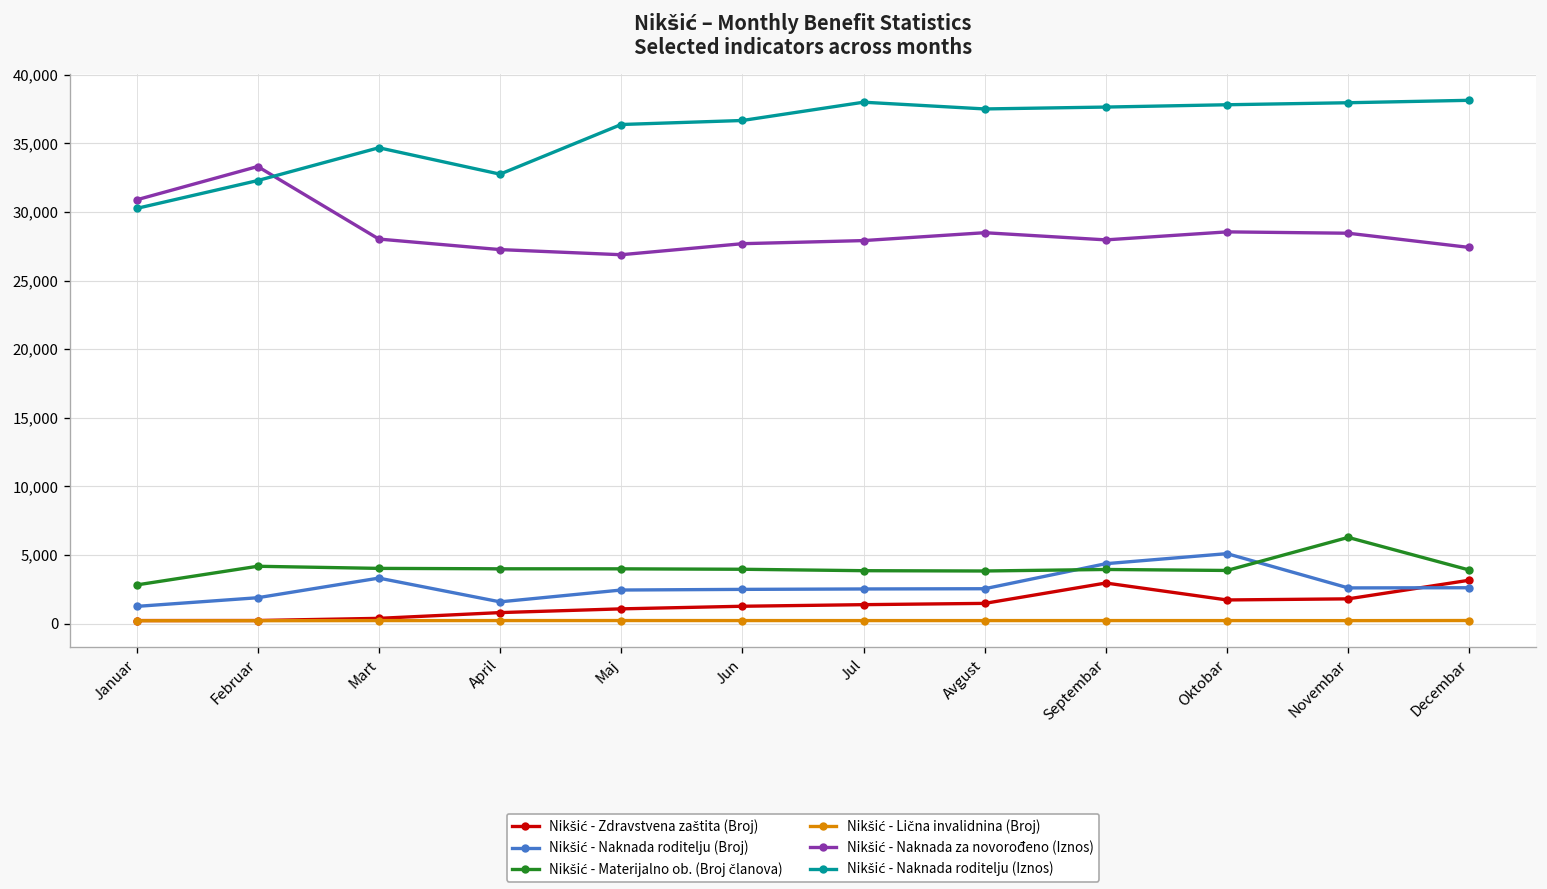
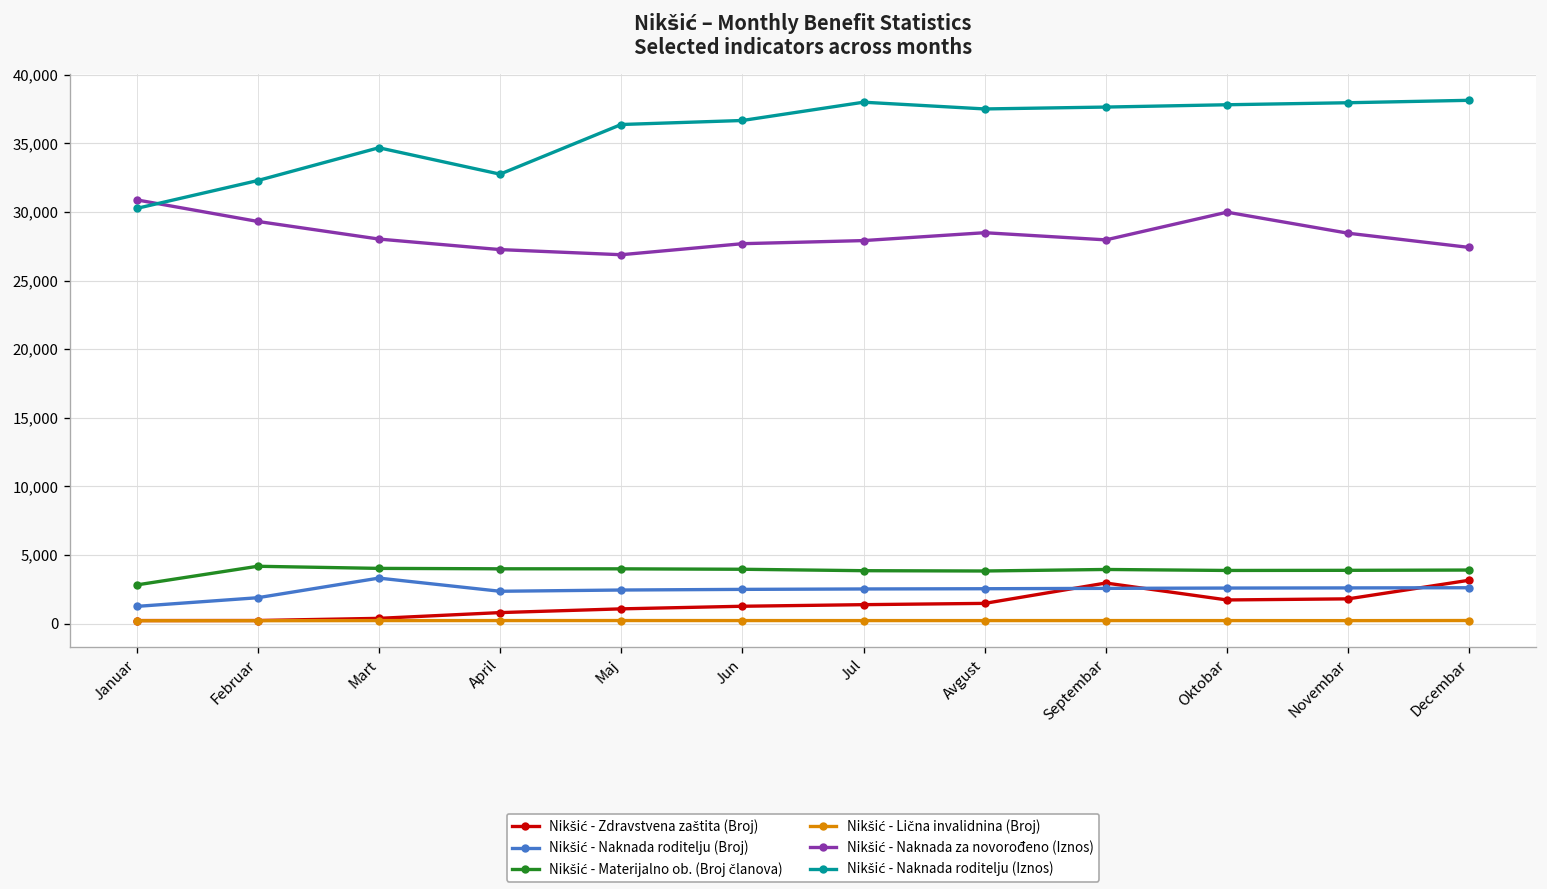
Nikšić - Naknada za novorođeno (Iznos), Februar: 33,300 -> 29,300
Nikšić - Naknada roditelju (Broj), April: 1,600 -> 2,400
Nikšić - Naknada roditelju (Broj), Septembar: 4,400 -> 2,600
Nikšić - Naknada roditelju (Broj), Oktobar: 5,100 -> 2,600
Nikšić - Naknada za novorođeno (Iznos), Oktobar: 28,500 -> 30,000
Nikšić - Materijalno ob. (Broj članova), Novembar: 6,300 -> 3,900
